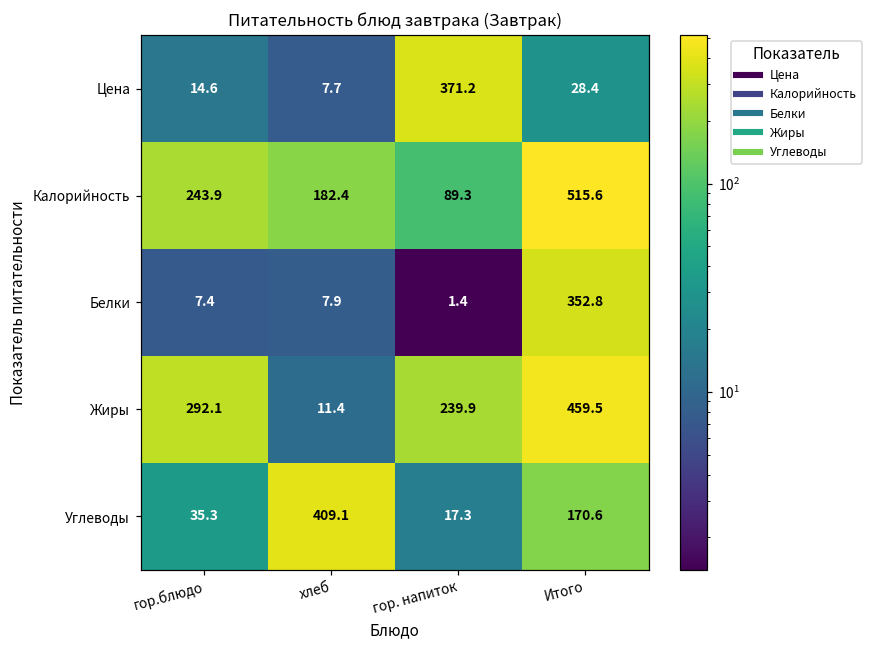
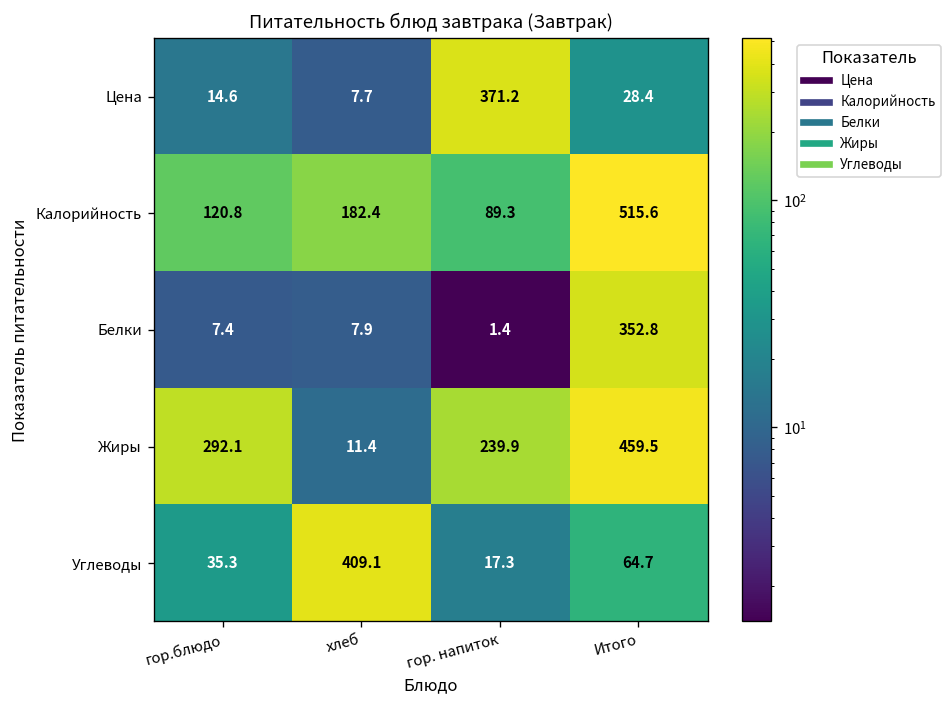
Калорийность, гор.блюдо: 243.9 -> 120.8
Углеводы, Итого: 170.6 -> 64.7
